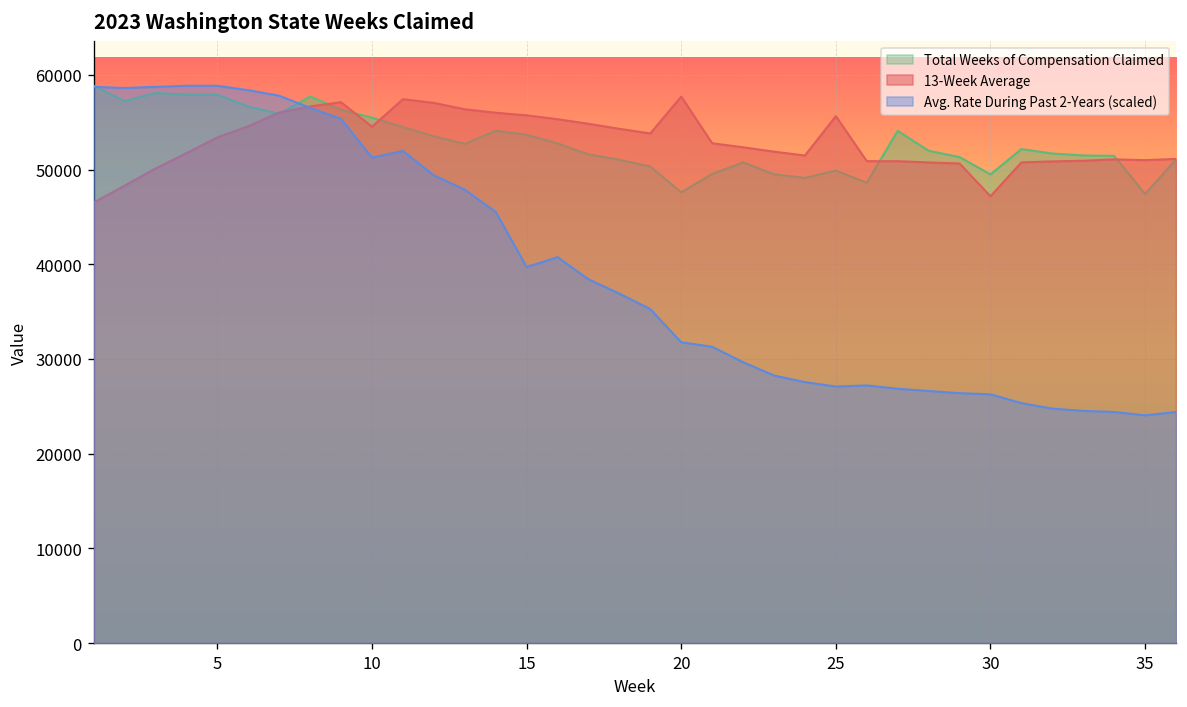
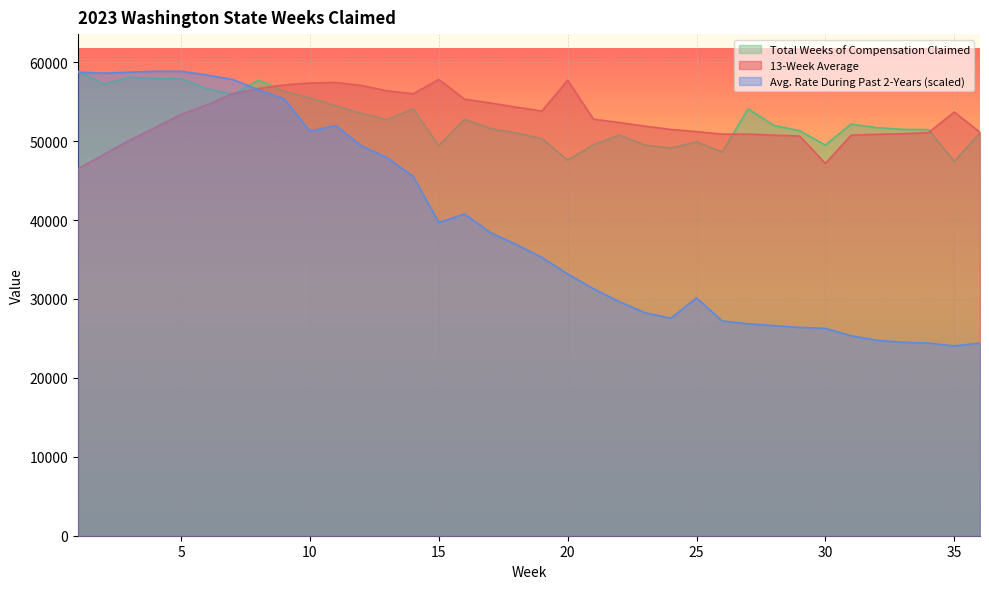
13-Week Average, 10: 55000 -> 57000
Total Weeks of Compensation Claimed, 15: 54000 -> 49000
13-Week Average, 15: 56000 -> 58000
Avg. Rate During Past 2-Years (scaled), 20: 32000 -> 33000
13-Week Average, 25: 56000 -> 51000
Avg. Rate During Past 2-Years (scaled), 25: 27000 -> 30000
13-Week Average, 35: 51000 -> 54000
